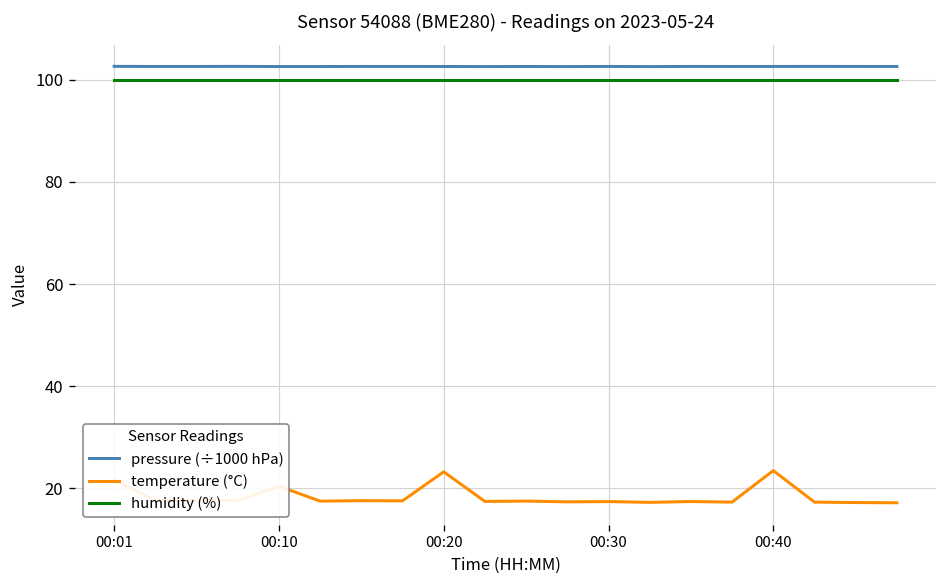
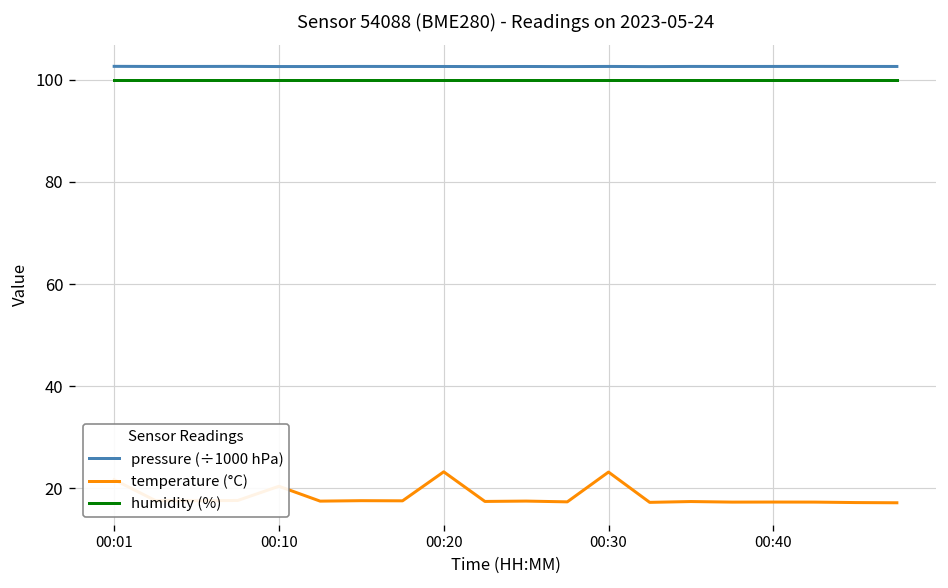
temperature (°C), 00:30: 17 -> 23
temperature (°C), 00:40: 24 -> 17
